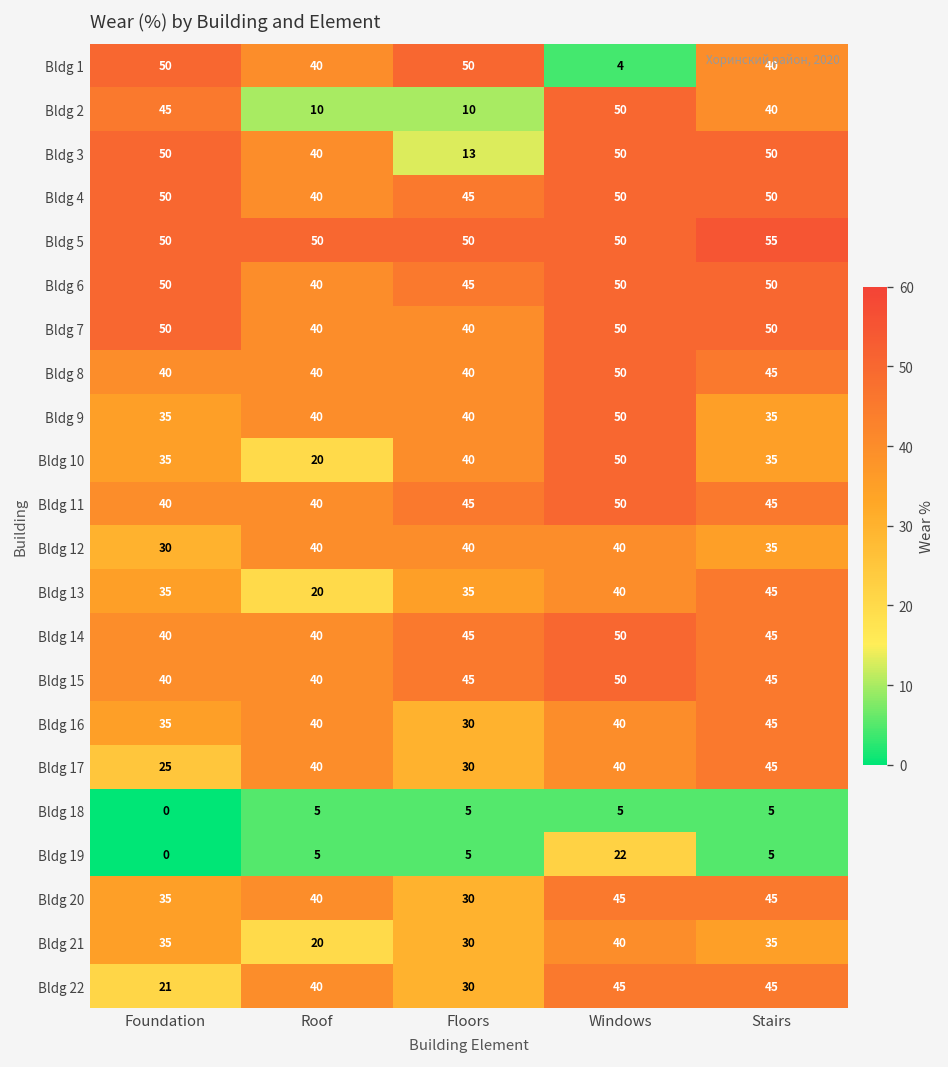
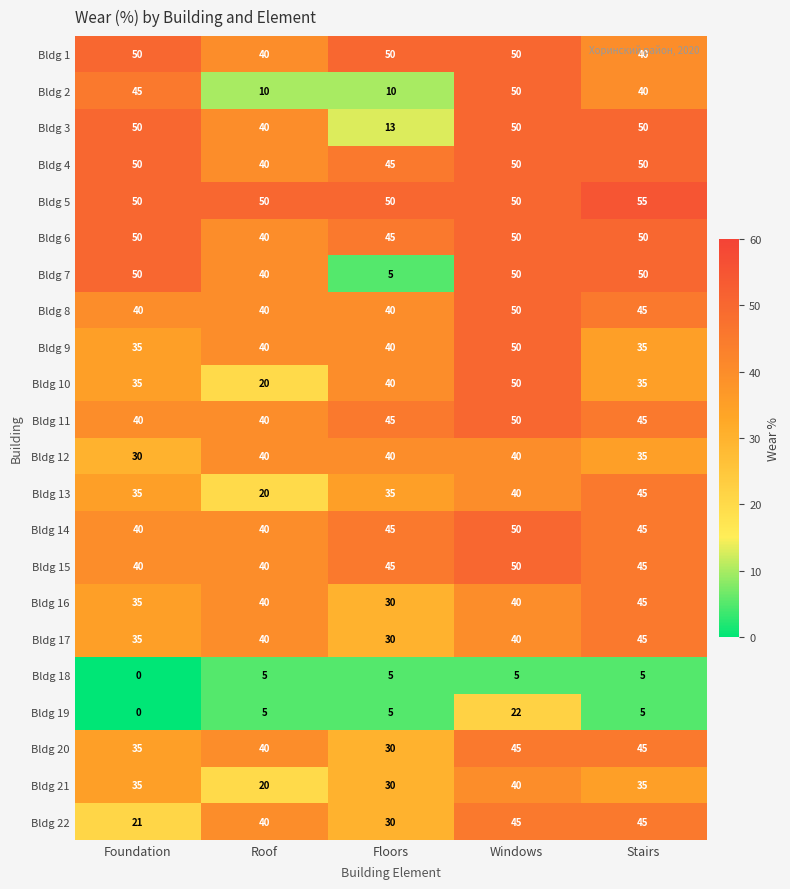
Bldg 1, Windows: 4 -> 50
Bldg 7, Floors: 40 -> 5
Bldg 17, Foundation: 25 -> 35
